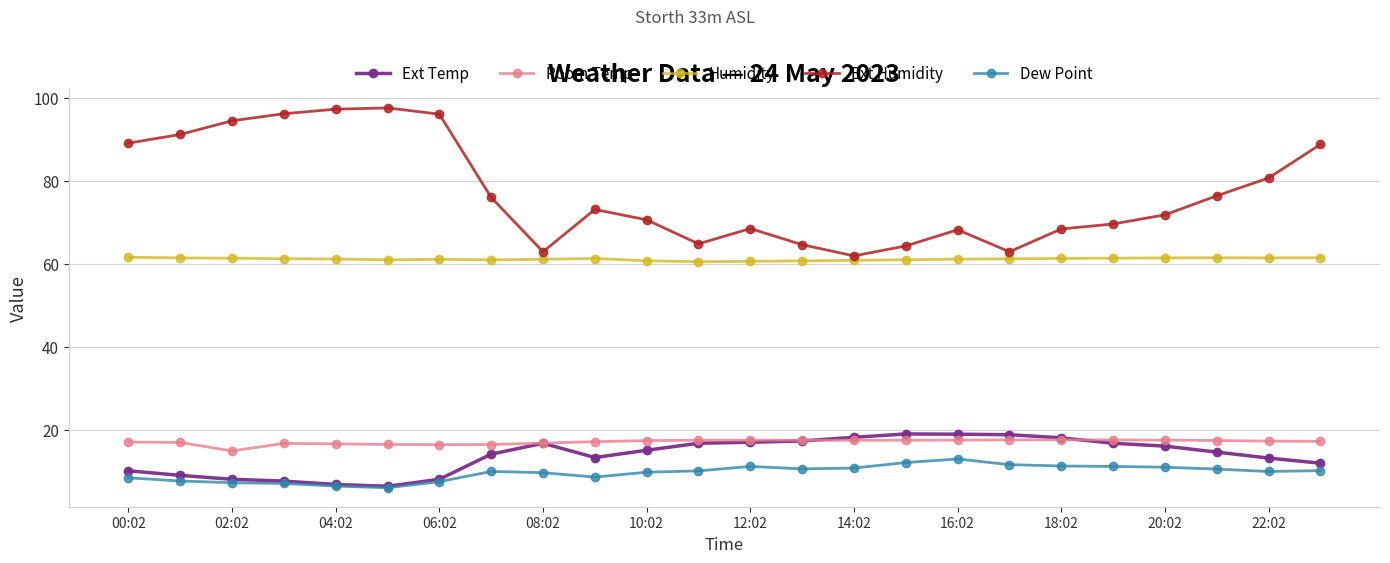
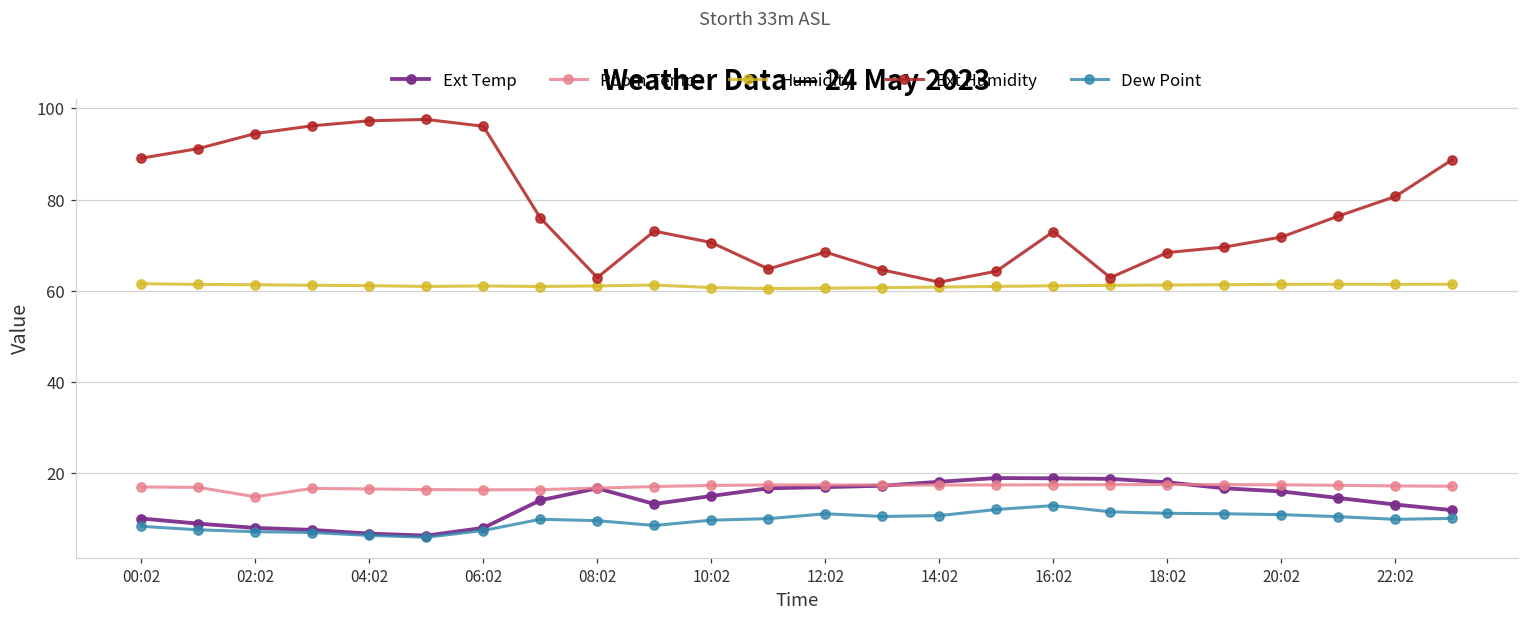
Ext Humidity, 16:02: 68 -> 73
